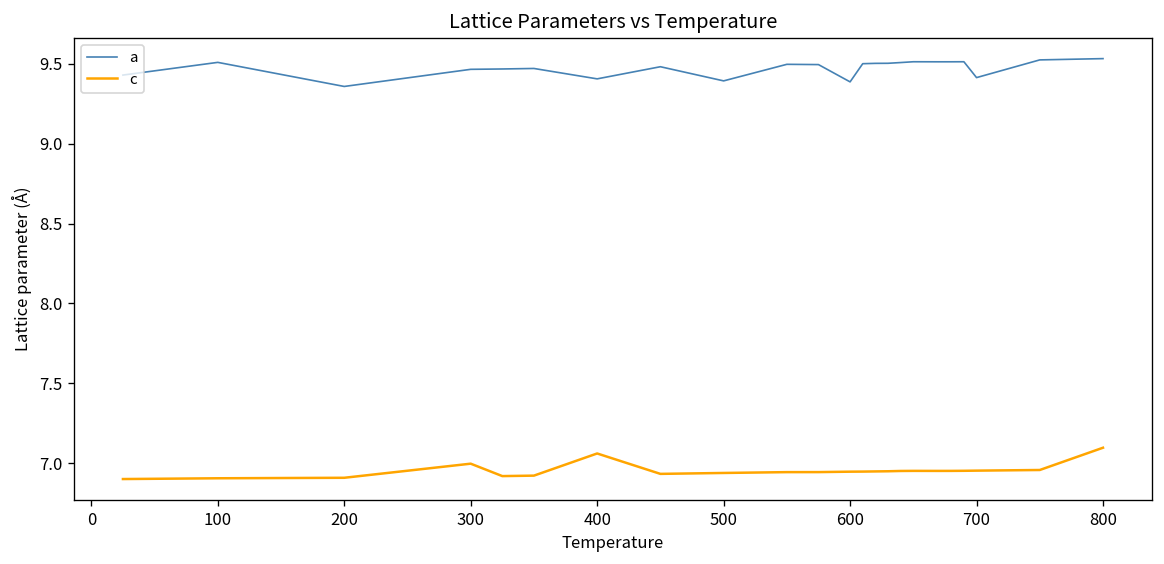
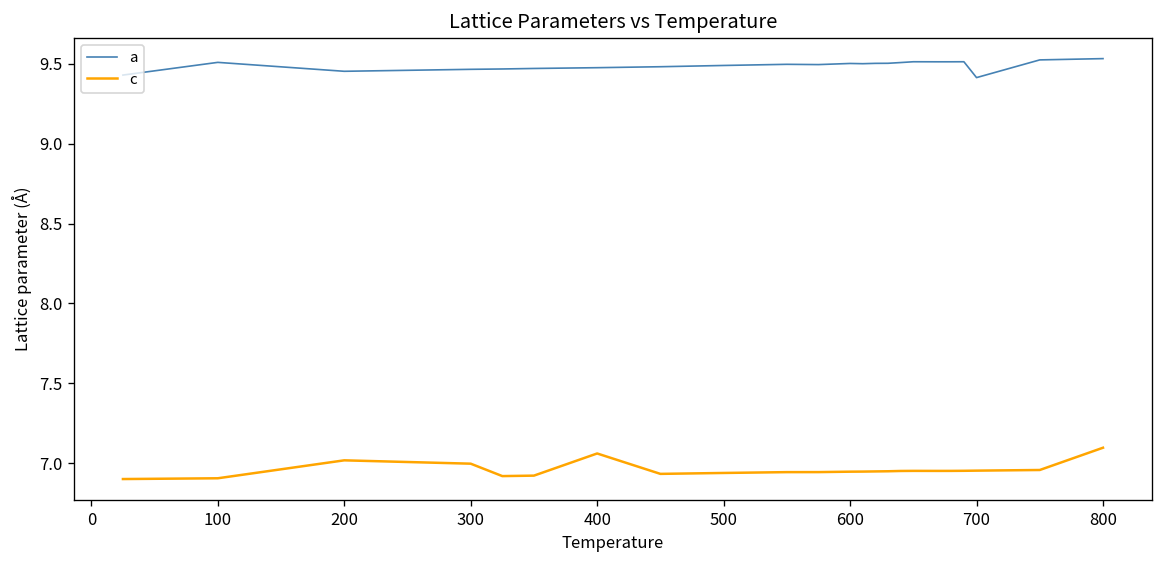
a, 200: 9.36 -> 9.45
c, 200: 6.91 -> 7.02
a, 400: 9.41 -> 9.48
a, 500: 9.39 -> 9.49
a, 600: 9.39 -> 9.50
